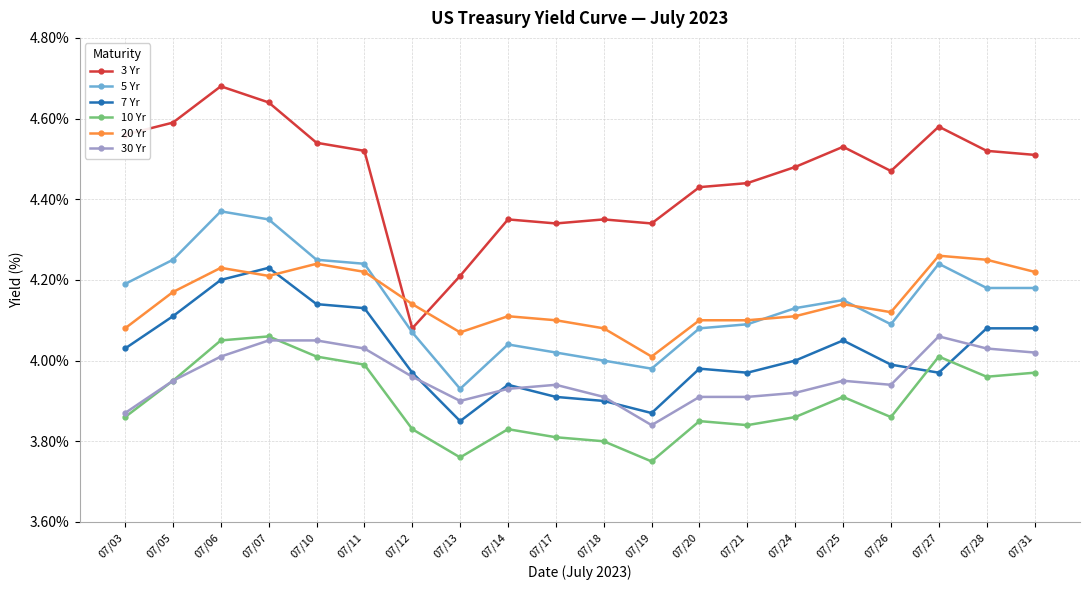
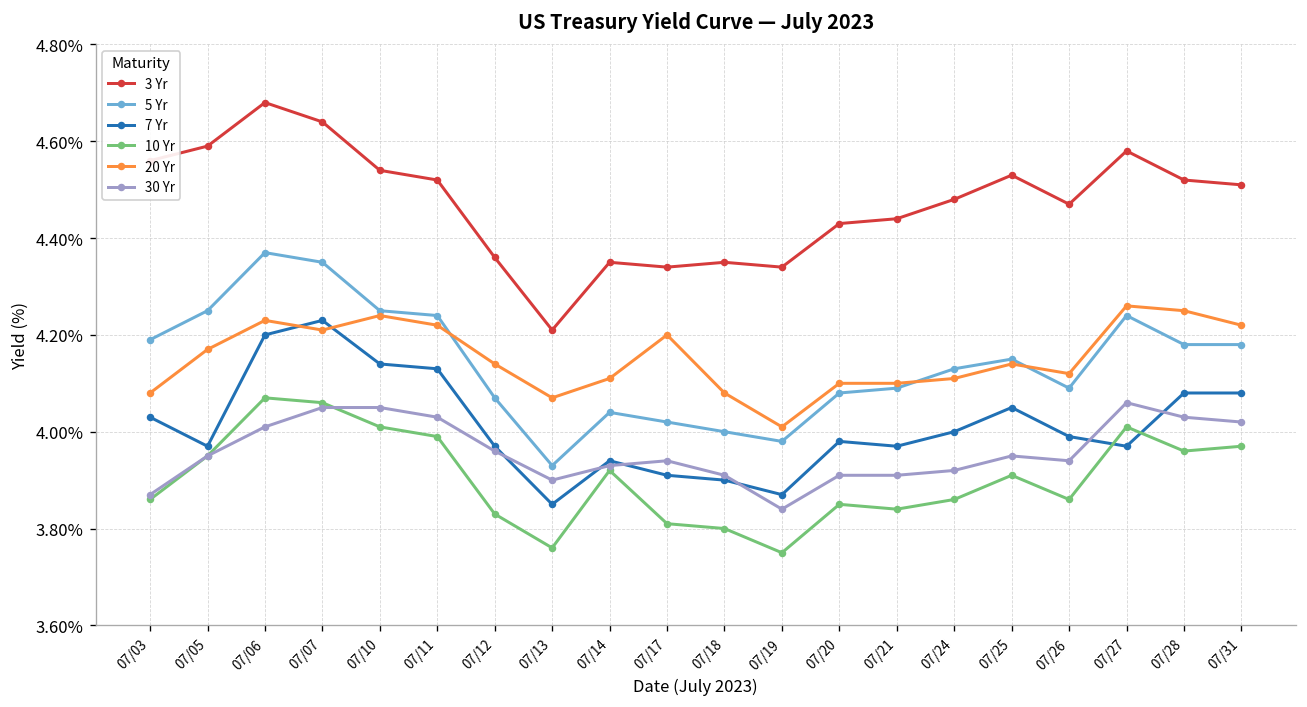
7 Yr, 07/05: 4.11% -> 3.97%
10 Yr, 07/06: 4.05% -> 4.07%
3 Yr, 07/12: 4.08% -> 4.36%
10 Yr, 07/14: 3.83% -> 3.92%
20 Yr, 07/17: 4.1% -> 4.2%
